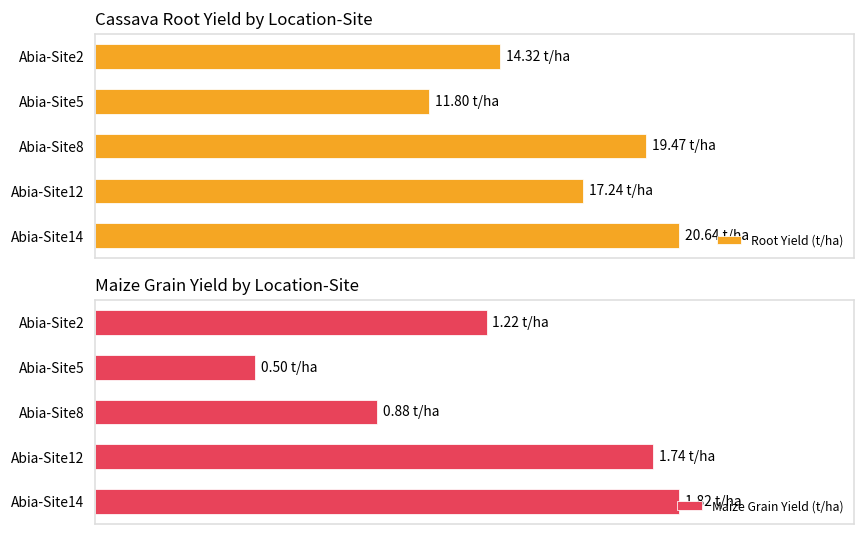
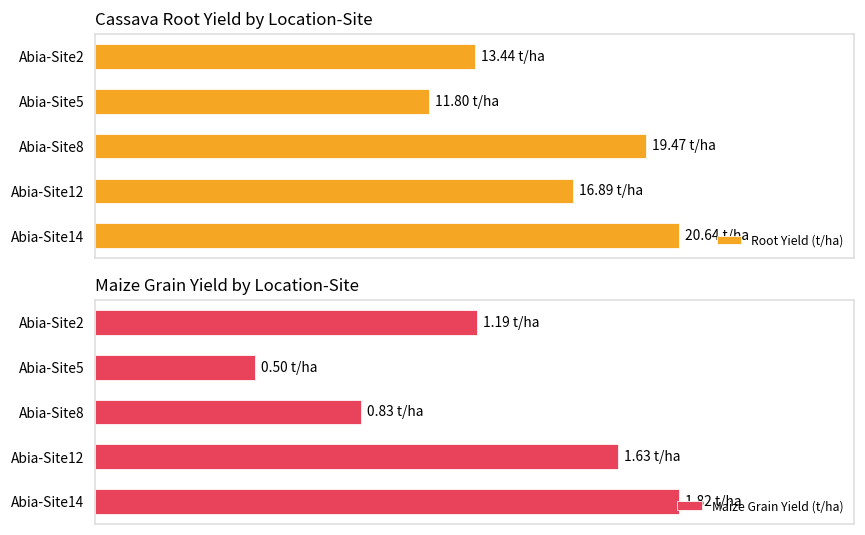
Cassava Root Yield by Location-Site, Abia-Site2: 14.32 -> 13.44
Cassava Root Yield by Location-Site, Abia-Site12: 17.24 -> 16.89
Maize Grain Yield by Location-Site, Abia-Site2: 1.22 -> 1.19
Maize Grain Yield by Location-Site, Abia-Site8: 0.88 -> 0.83
Maize Grain Yield by Location-Site, Abia-Site12: 1.74 -> 1.63
